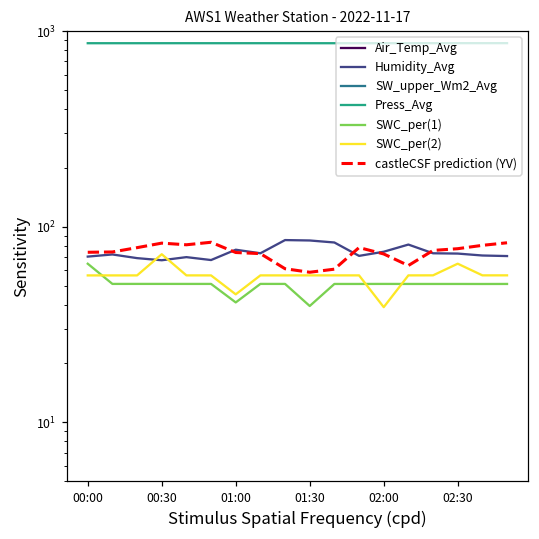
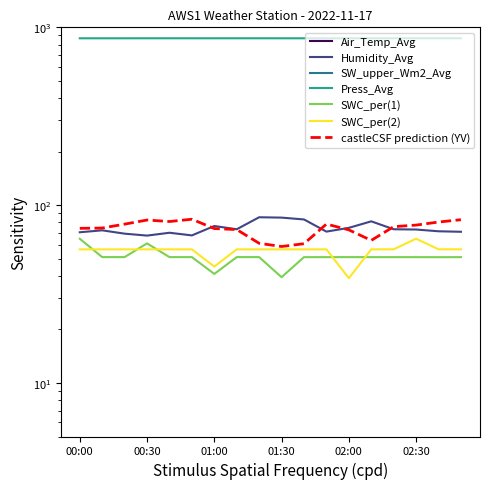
SWC_per(1), 00:30: 51 -> 61
SWC_per(2), 00:30: 72 -> 56
